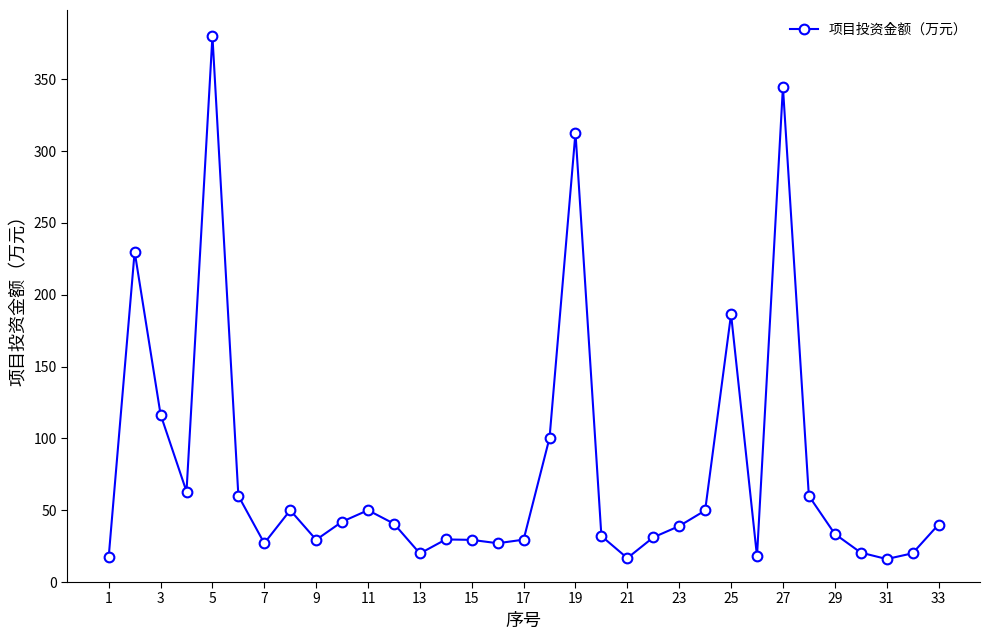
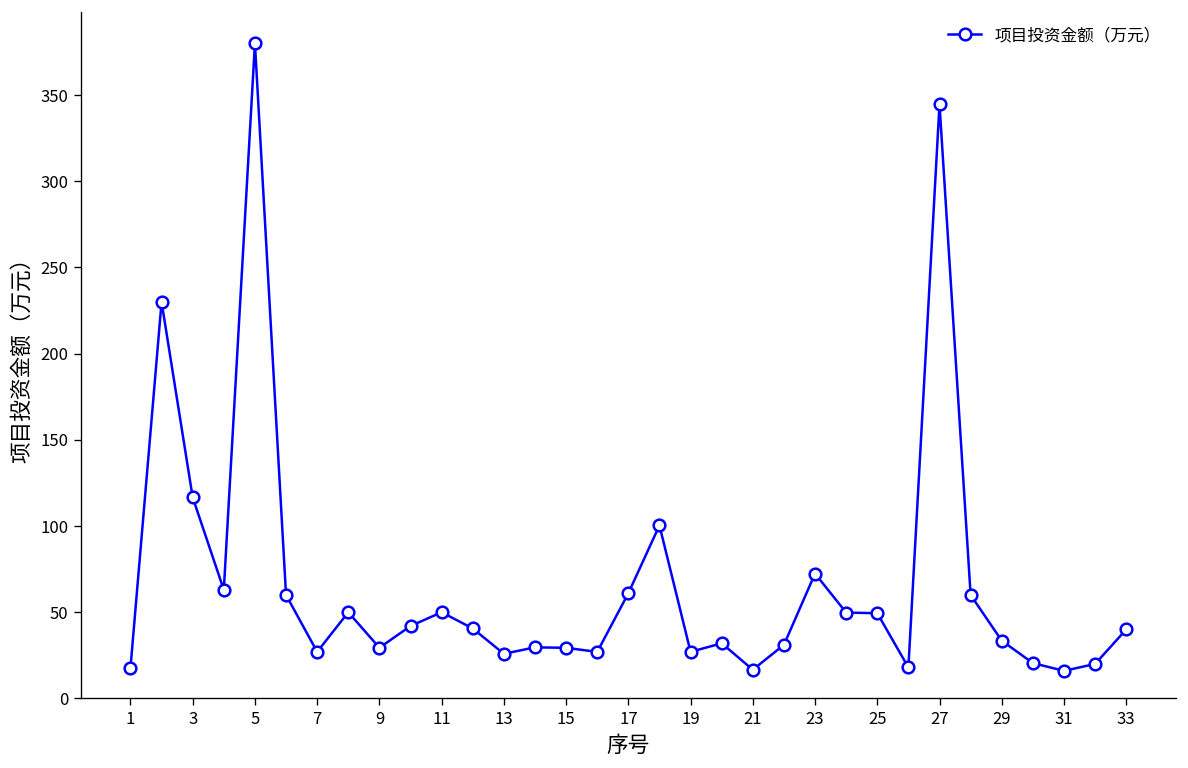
13: 20 -> 26
17: 30 -> 61
19: 313 -> 27
23: 39 -> 72
25: 186 -> 49
